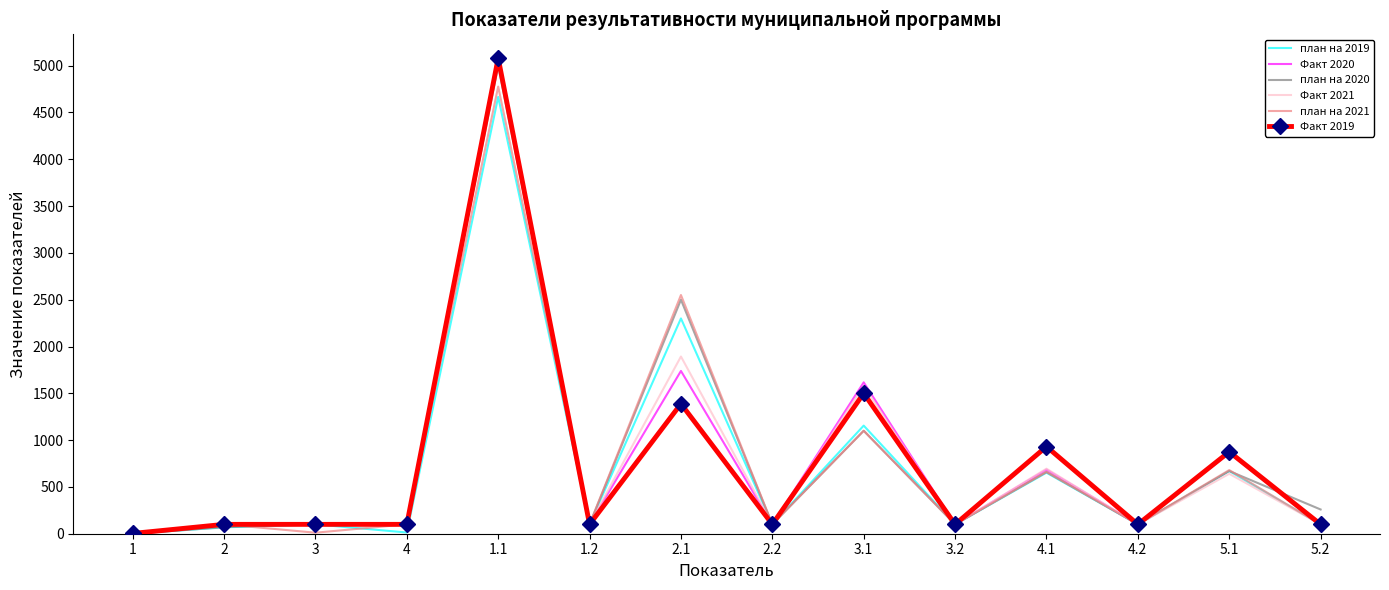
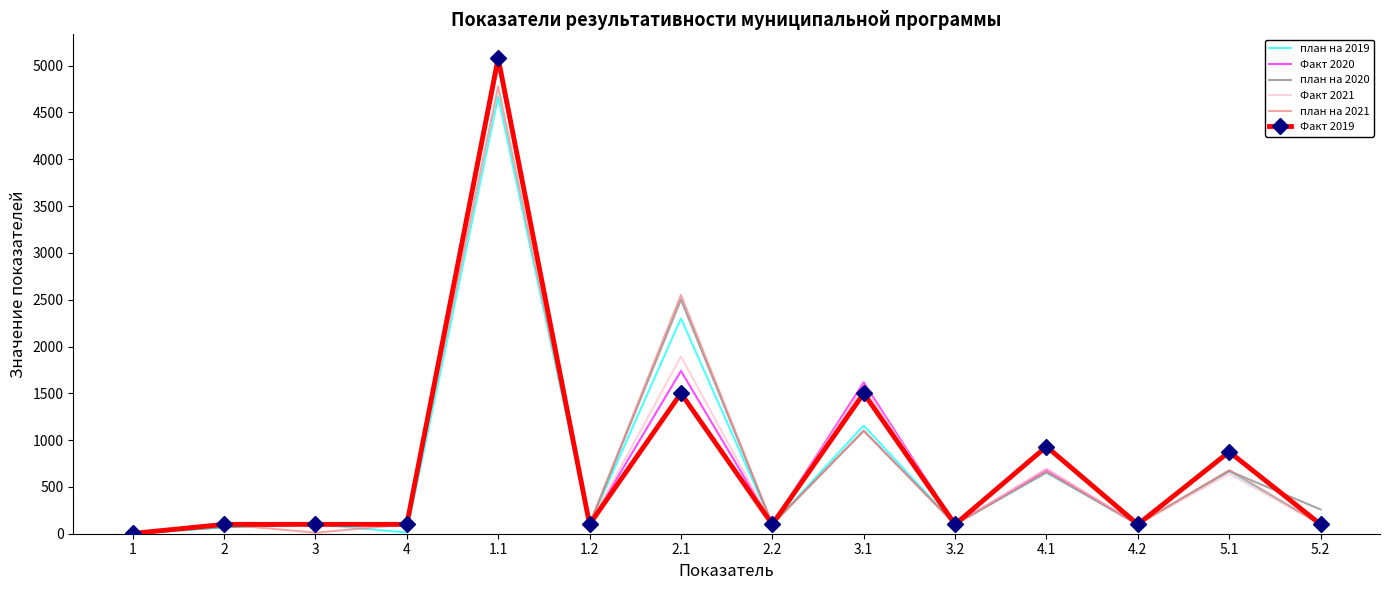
Факт 2019, 2.1: 1400 -> 1500
